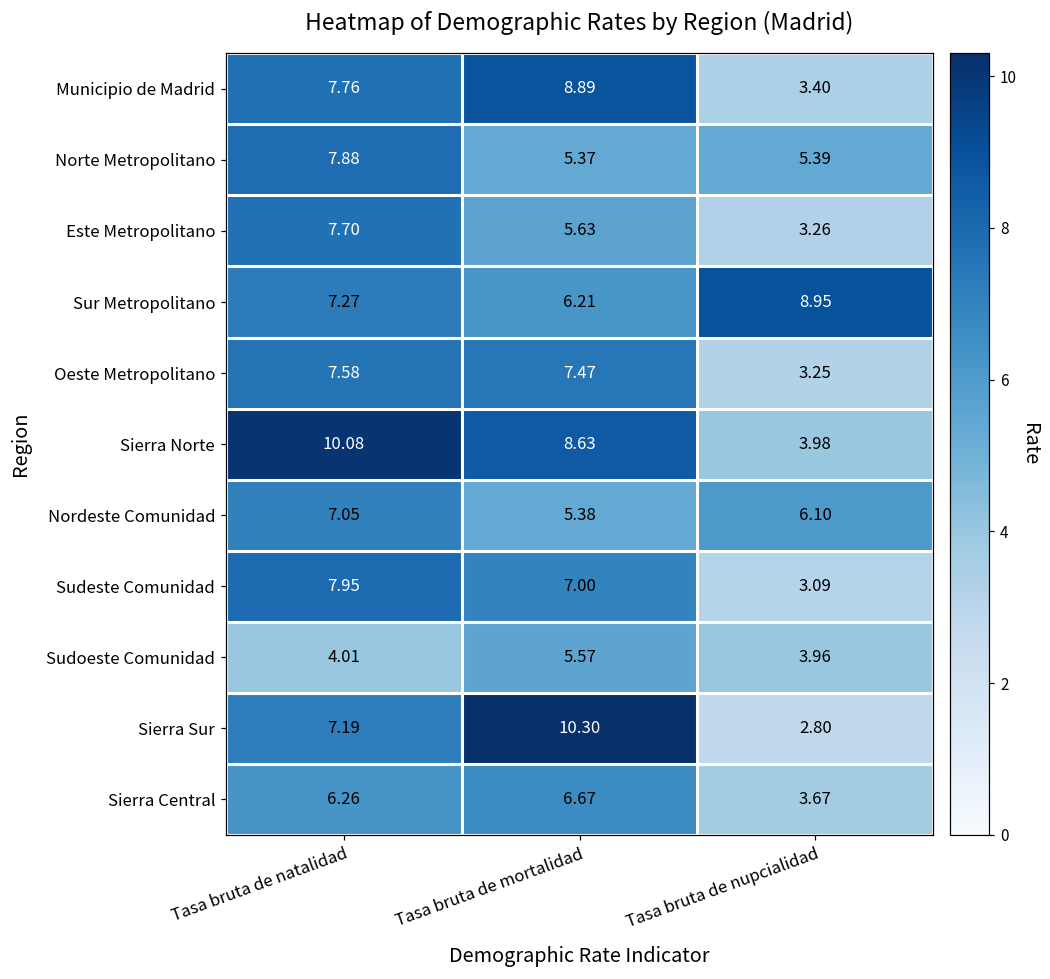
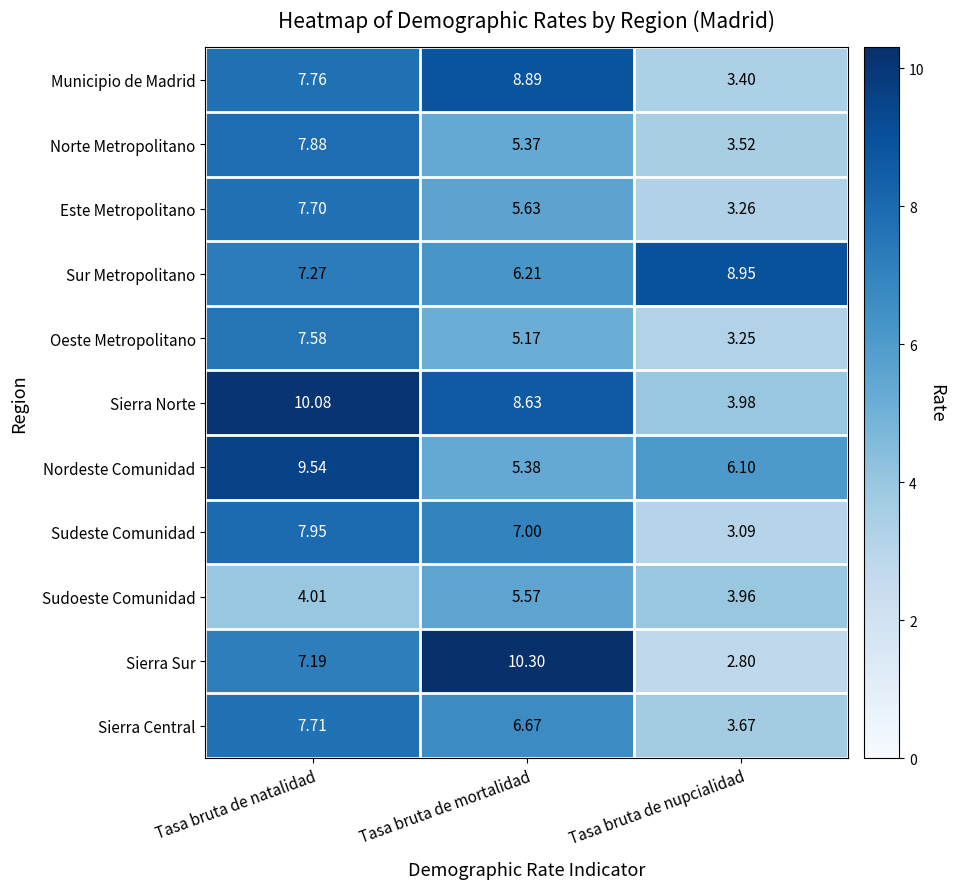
Norte Metropolitano, Tasa bruta de nupcialidad: 5.39 -> 3.52
Oeste Metropolitano, Tasa bruta de mortalidad: 7.47 -> 5.17
Nordeste Comunidad, Tasa bruta de natalidad: 7.05 -> 9.54
Sierra Central, Tasa bruta de natalidad: 6.26 -> 7.71
